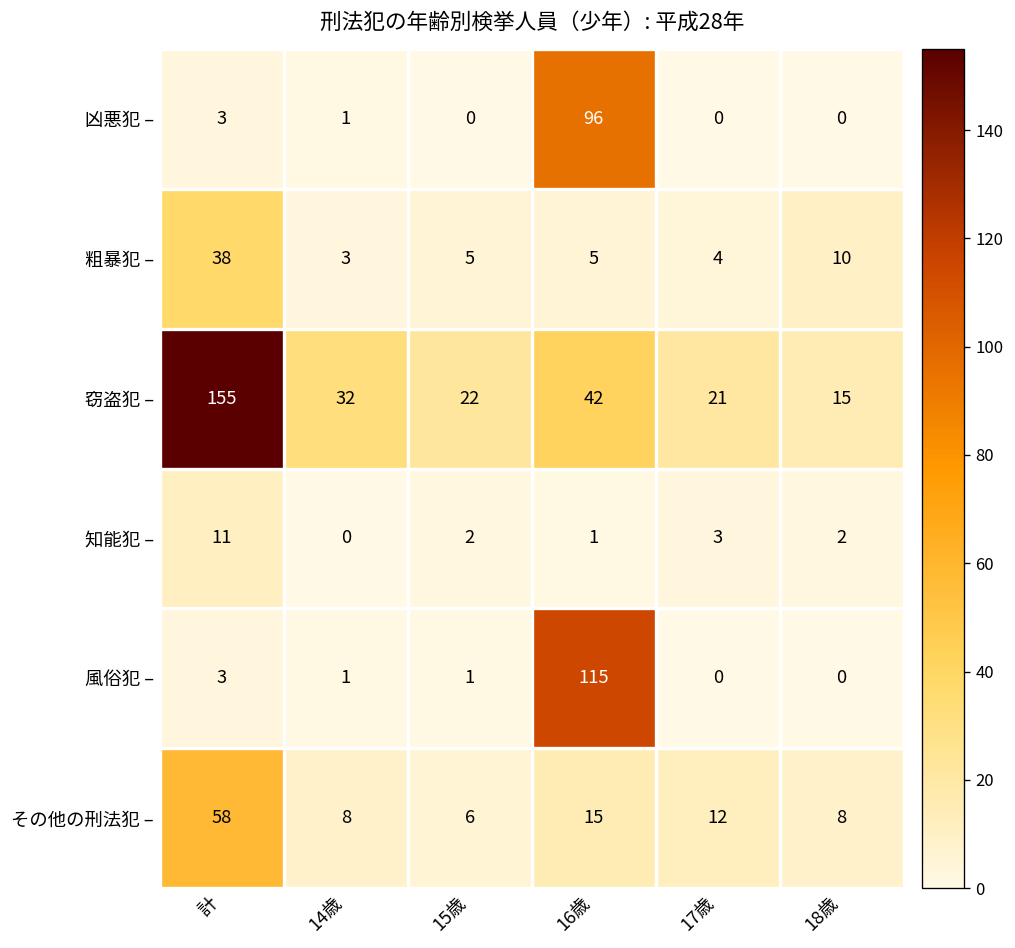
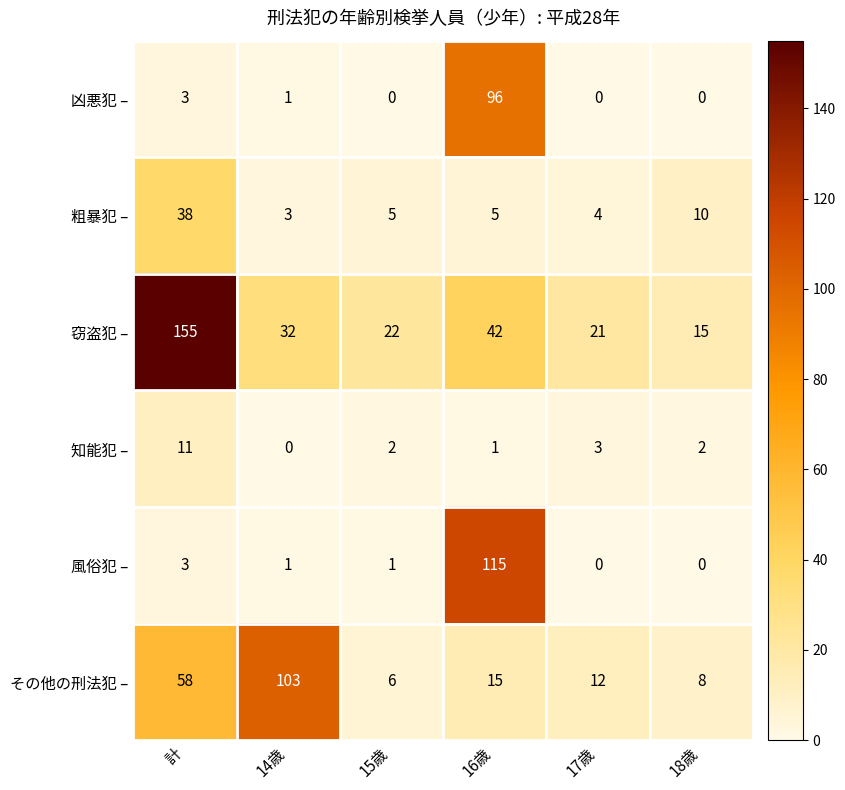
その他の刑法犯 –, 14歳: 8 -> 103
